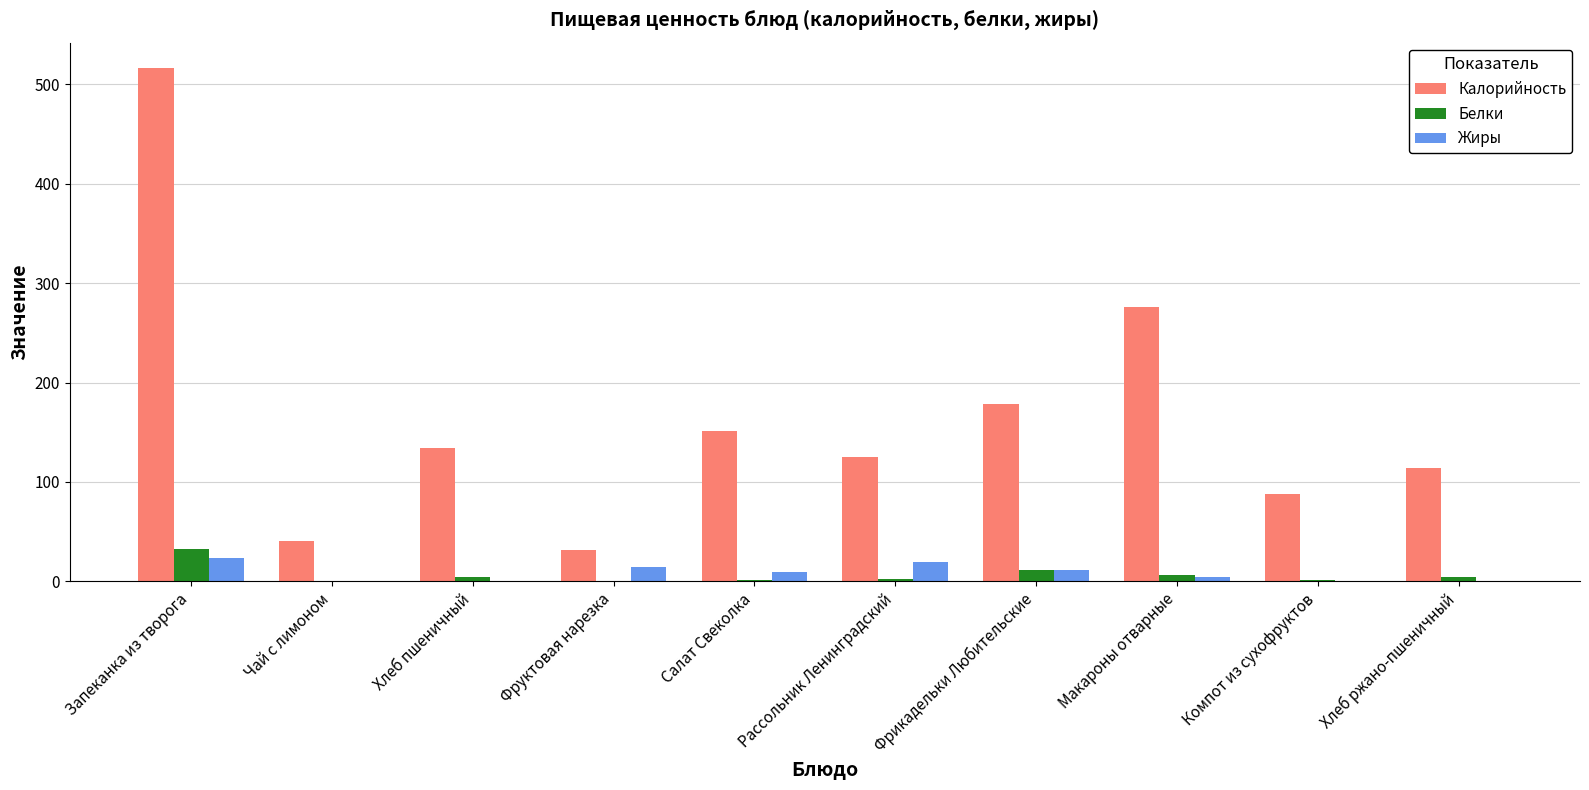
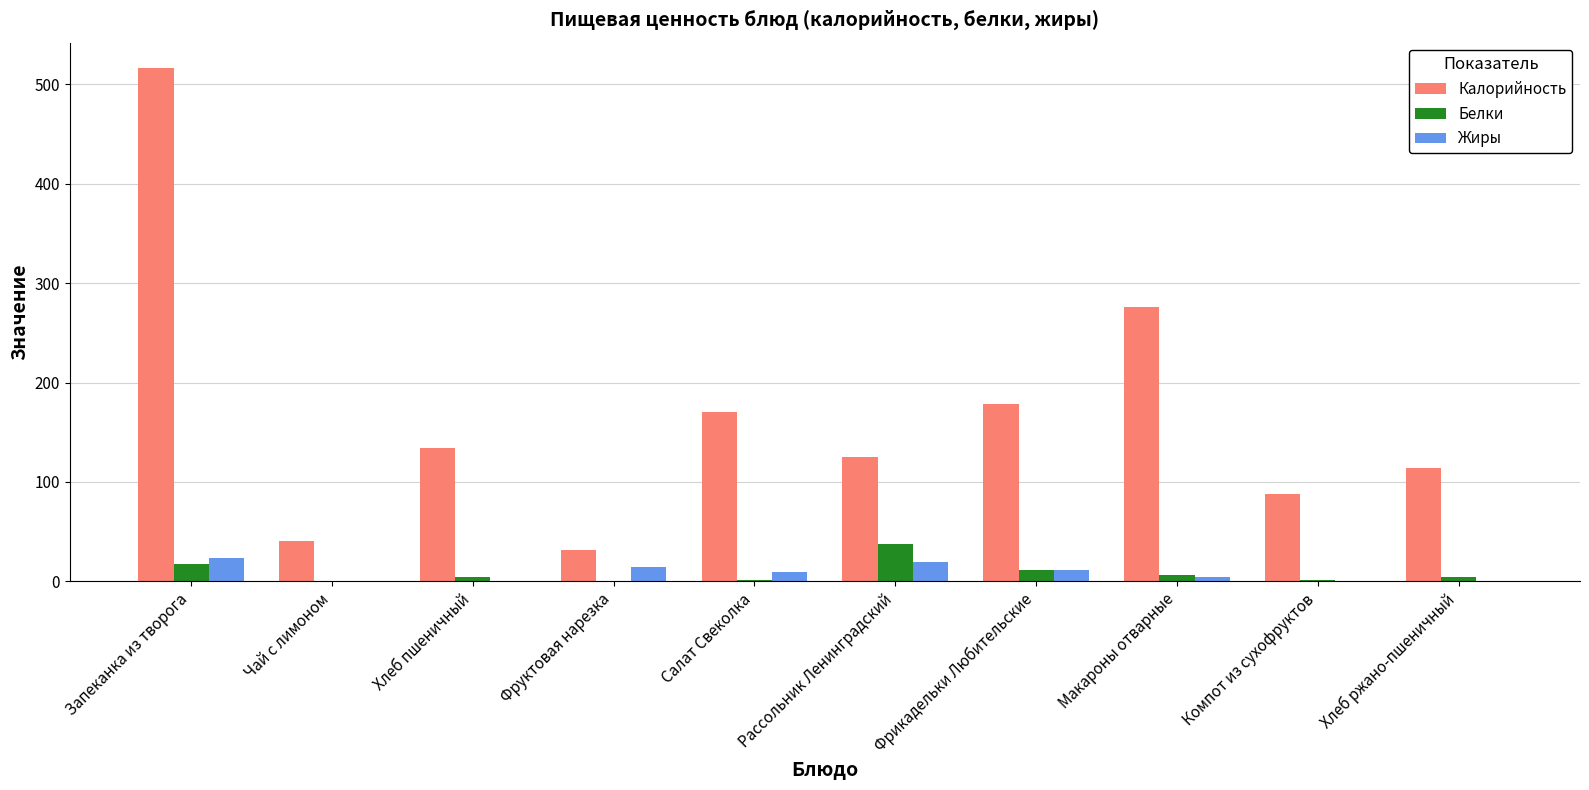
Белки, Запеканка из творога: 30 -> 20
Калорийность, Салат Свеколка: 150 -> 170
Белки, Рассольник Ленинградский: 0 -> 40
